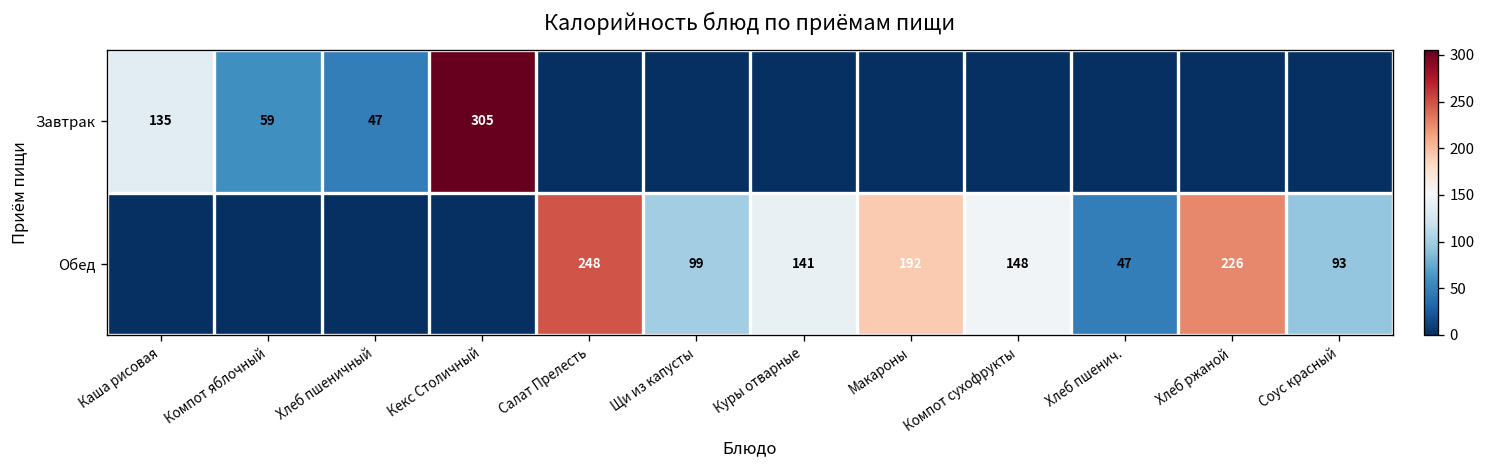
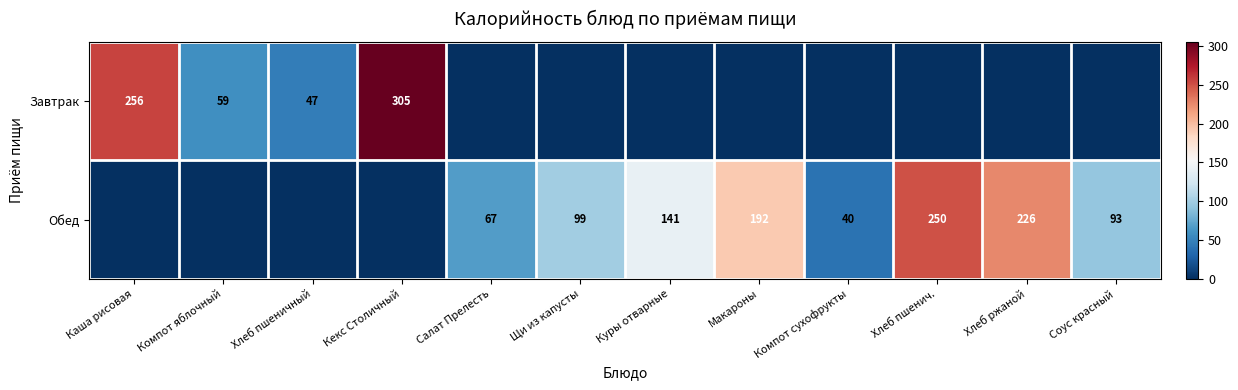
Завтрак, Каша рисовая: 135 -> 256
Обед, Салат Прелесть: 248 -> 67
Обед, Компот сухофрукты: 148 -> 40
Обед, Хлеб пшенич.: 47 -> 250
